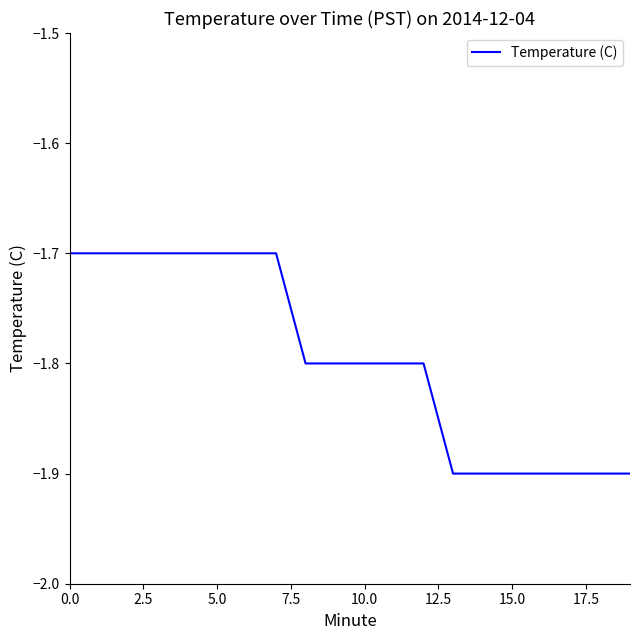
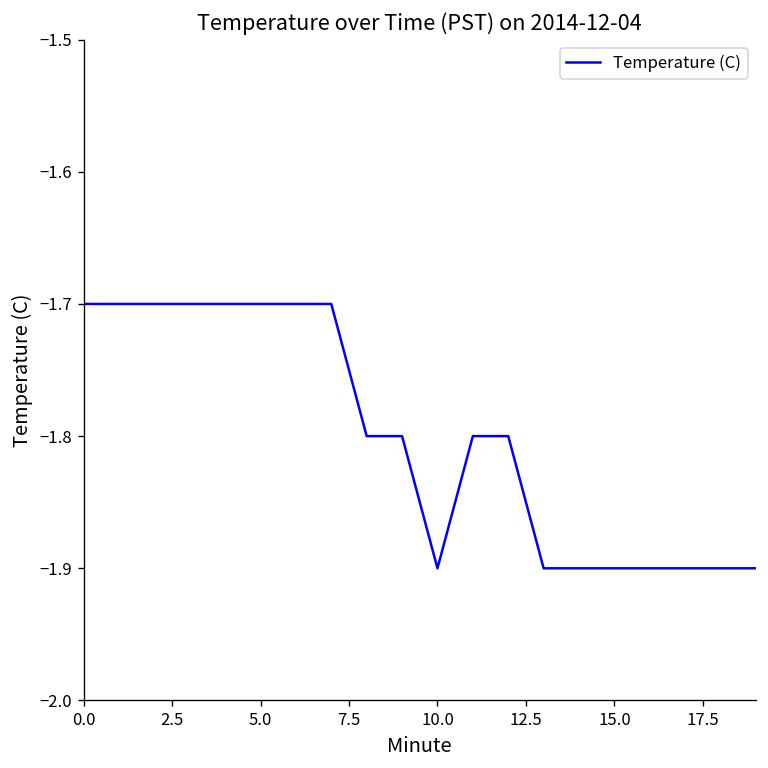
10.0: -1.8 -> -1.9
